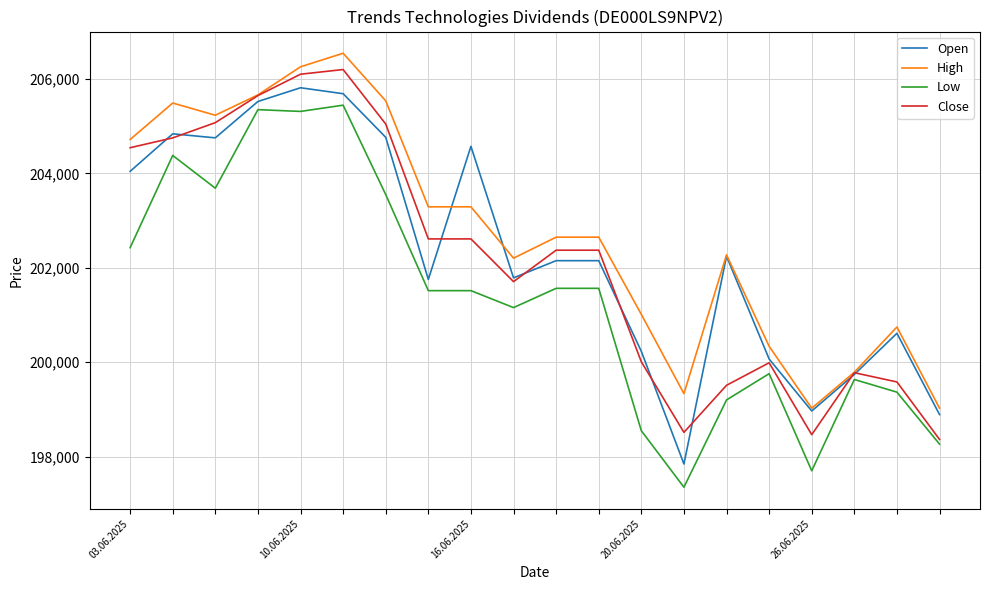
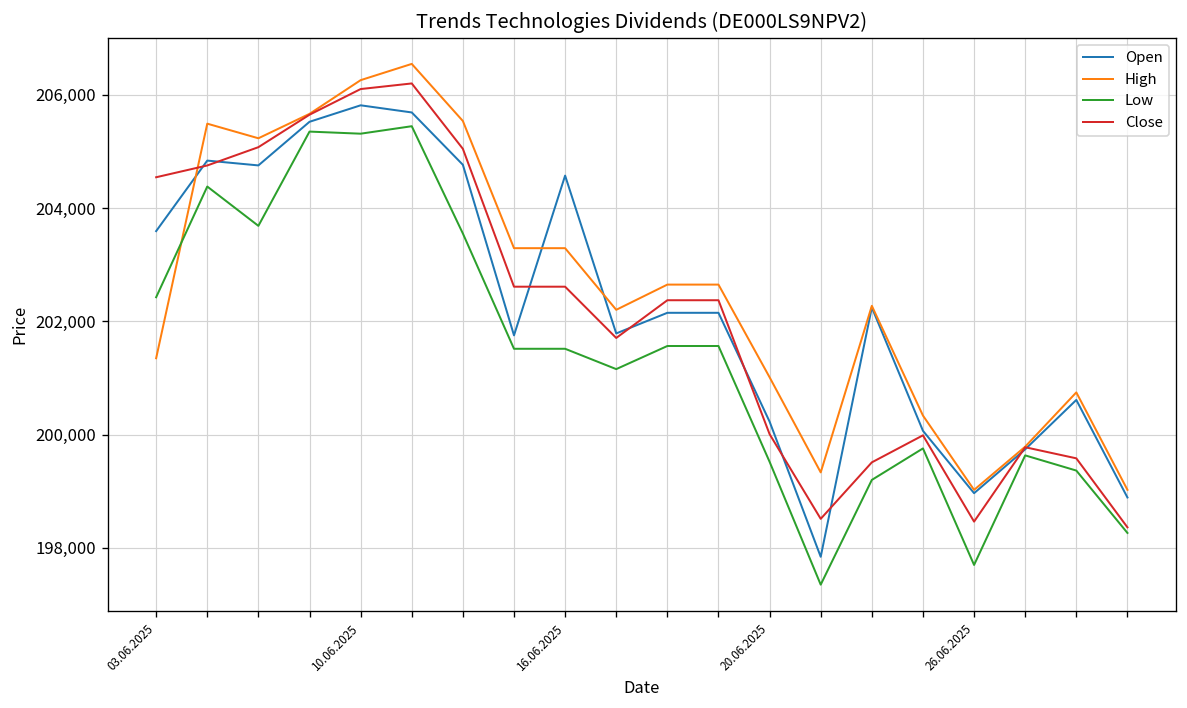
Open, 03.06.2025: 204,000 -> 203,600
High, 03.06.2025: 204,700 -> 201,300
Low, 20.06.2025: 198,500 -> 199,500
